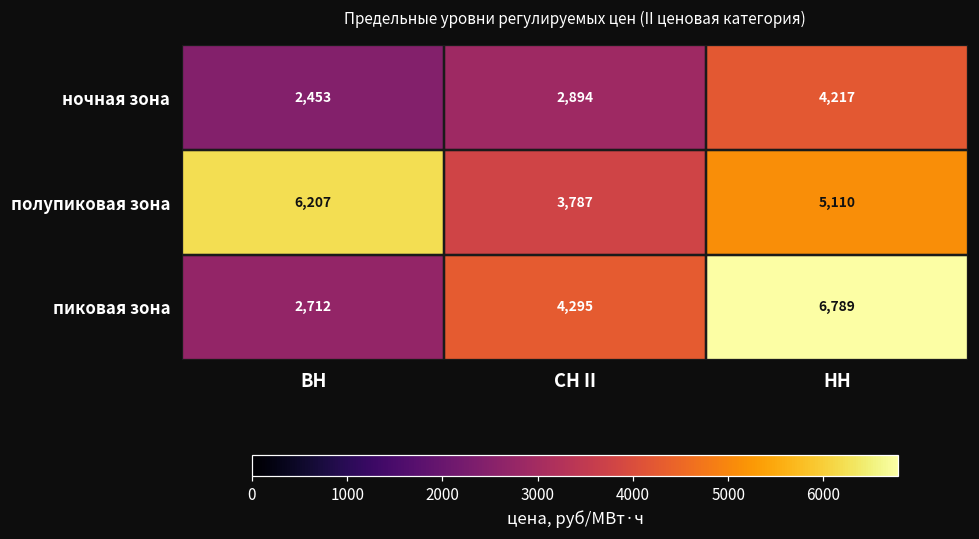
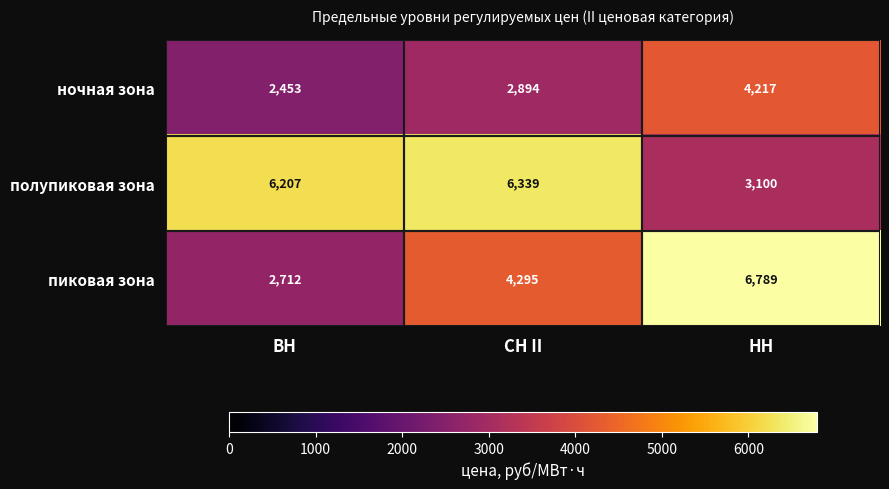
полупиковая зона, СН II: 3,787 -> 6,339
полупиковая зона, НН: 5,110 -> 3,100
